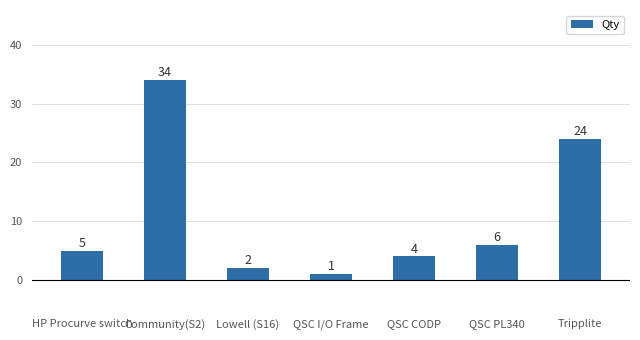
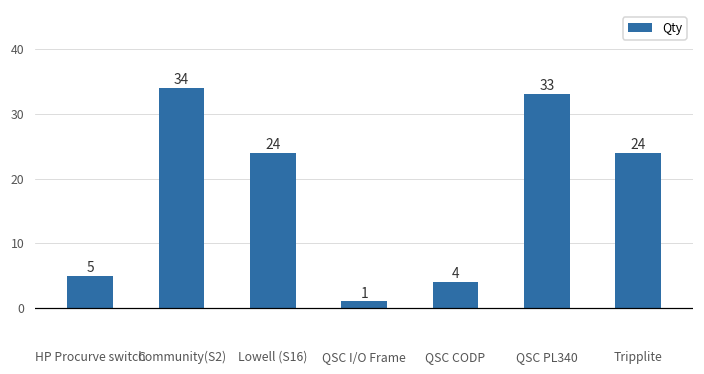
Lowell (S16): 2 -> 24
QSC PL340: 6 -> 33
